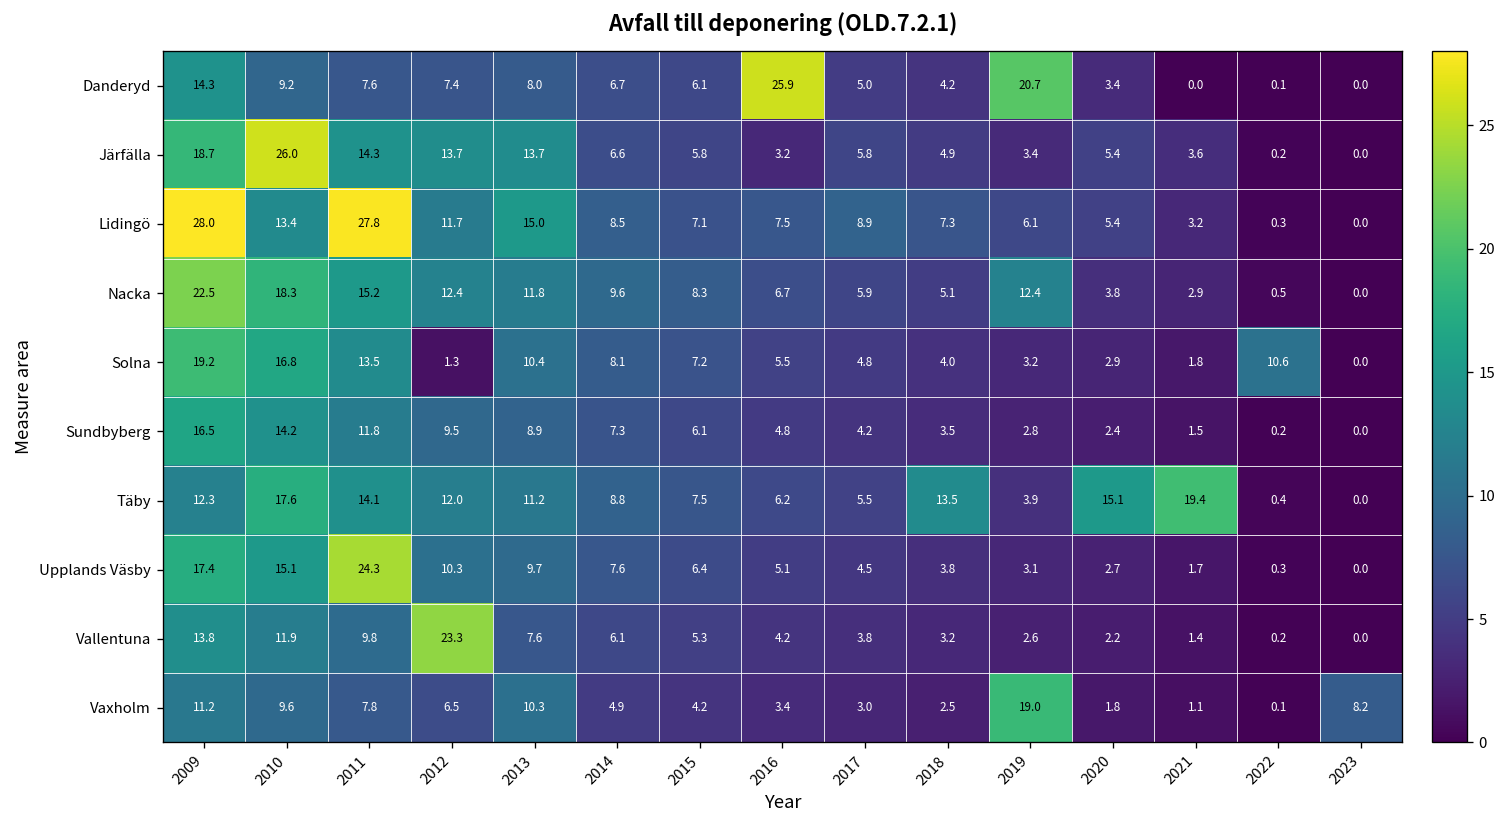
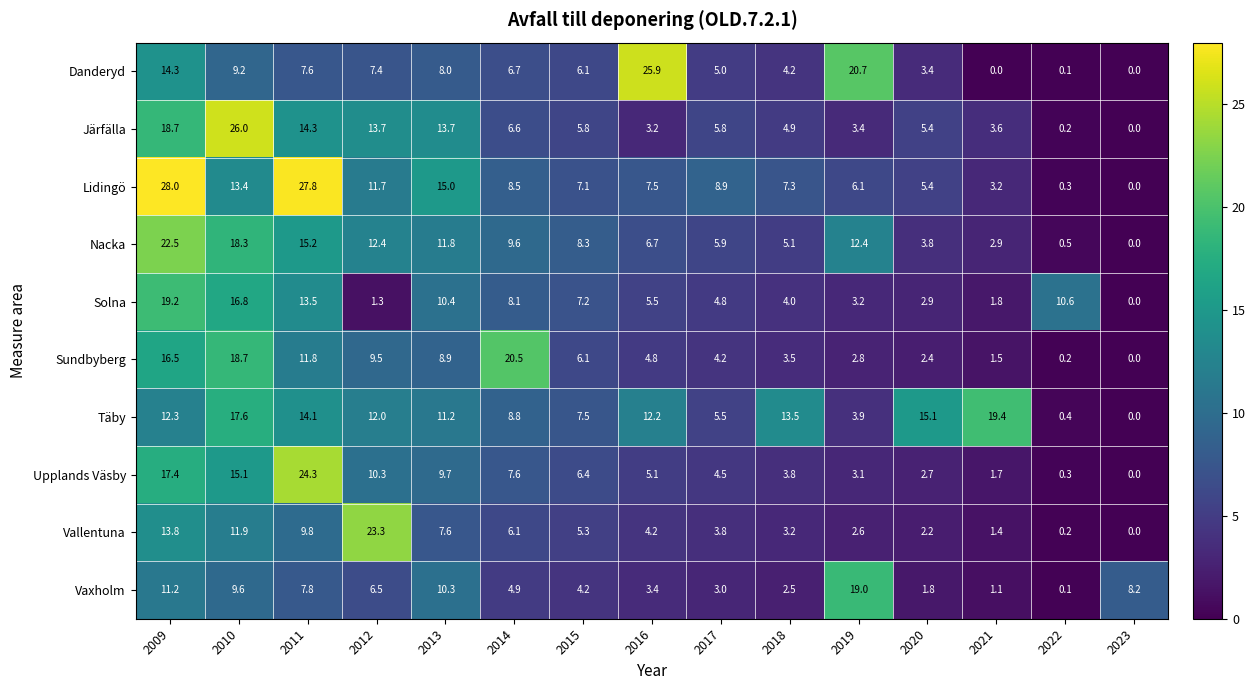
Sundbyberg, 2010: 14.2 -> 18.7
Sundbyberg, 2014: 7.3 -> 20.5
Täby, 2016: 6.2 -> 12.2
